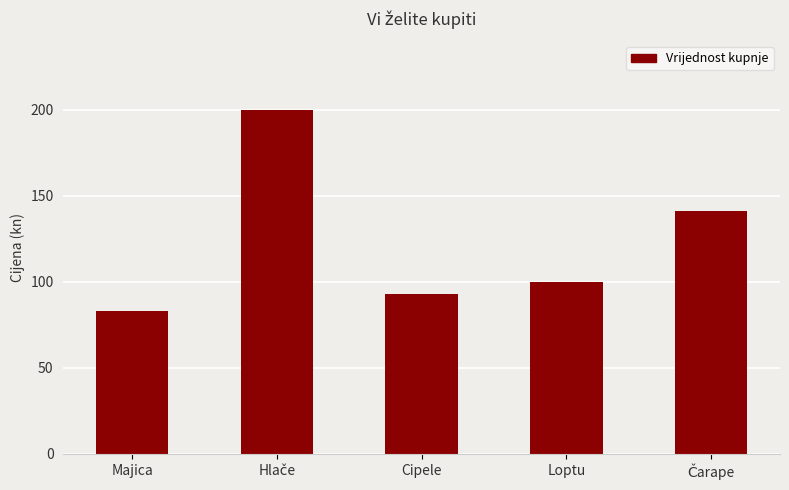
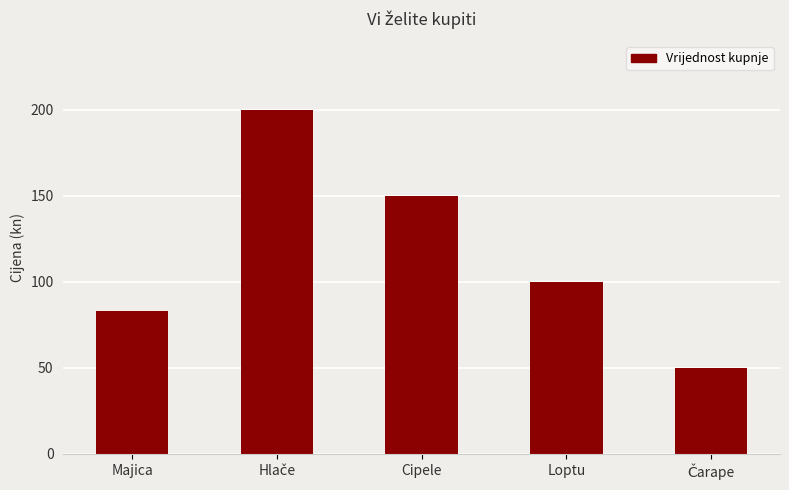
Cipele: 93 -> 150
Čarape: 141 -> 50
